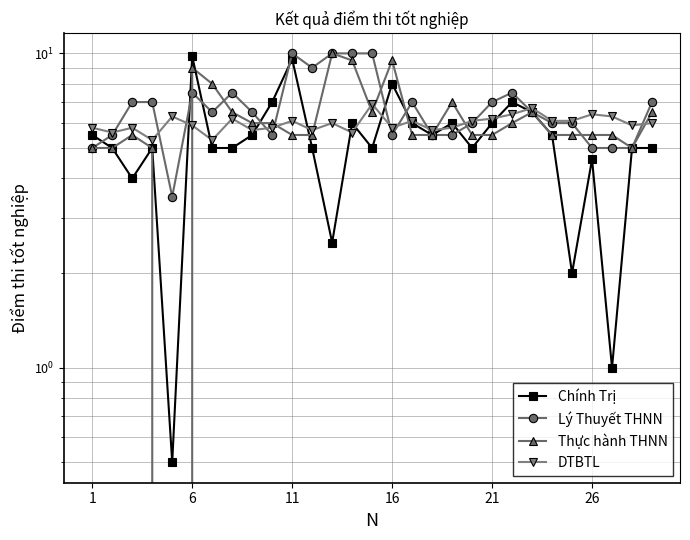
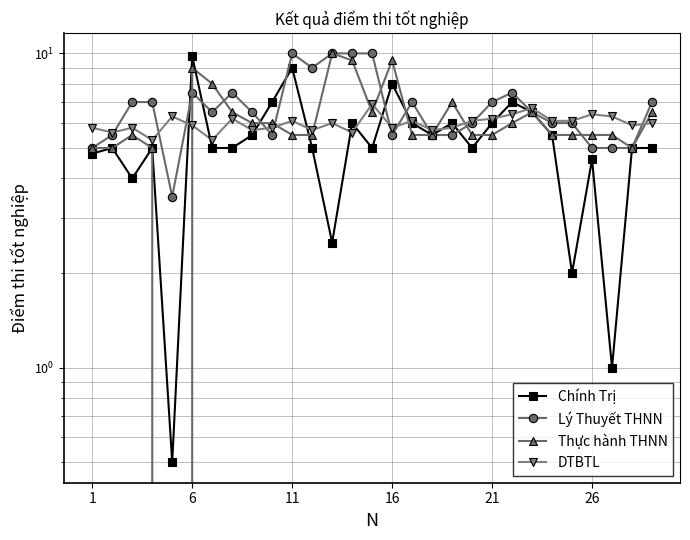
Chính Trị, 1: 5.5 -> 4.8
Chính Trị, 11: 9.6 -> 9.0
